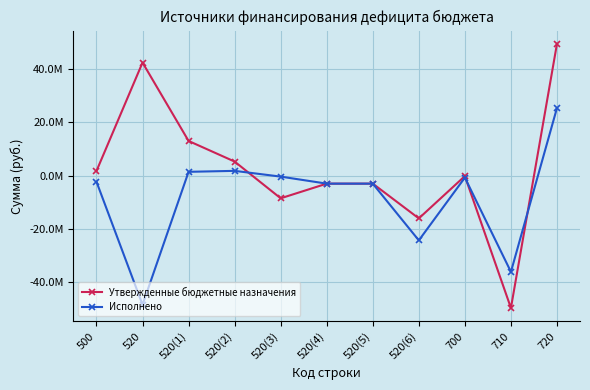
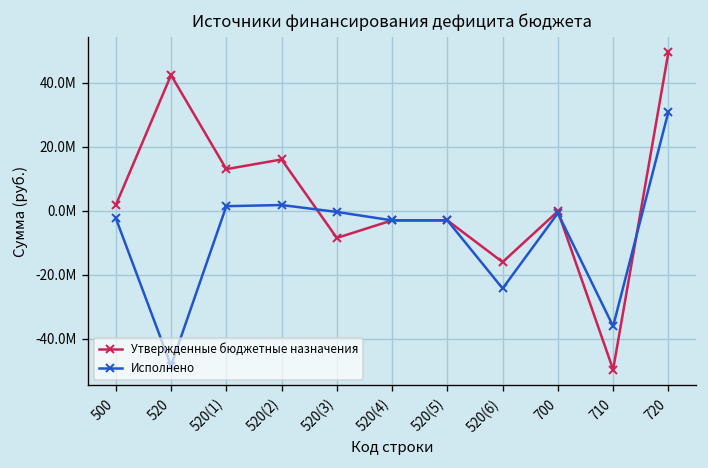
Утвержденные бюджетные назначения, 520(2): 5000000 -> 16000000
Исполнено, 720: 25000000 -> 31000000
